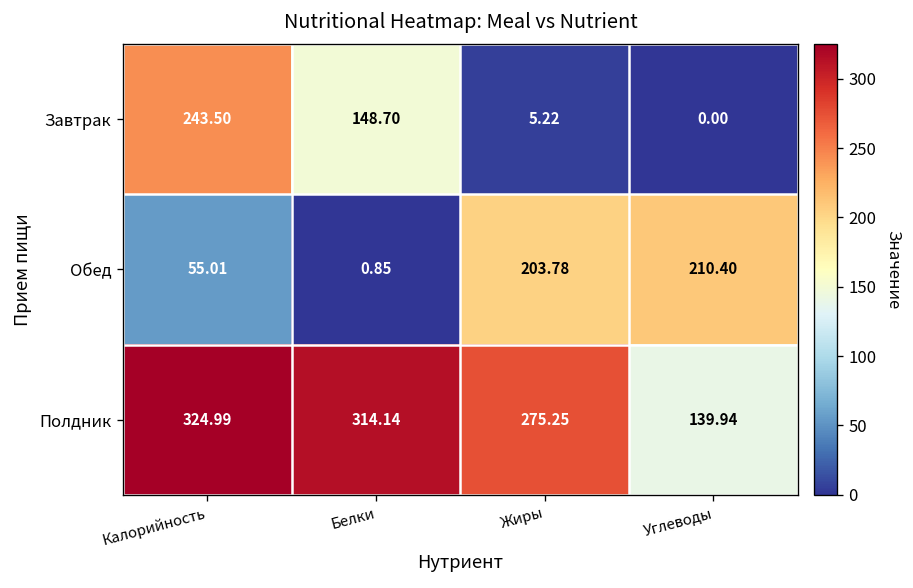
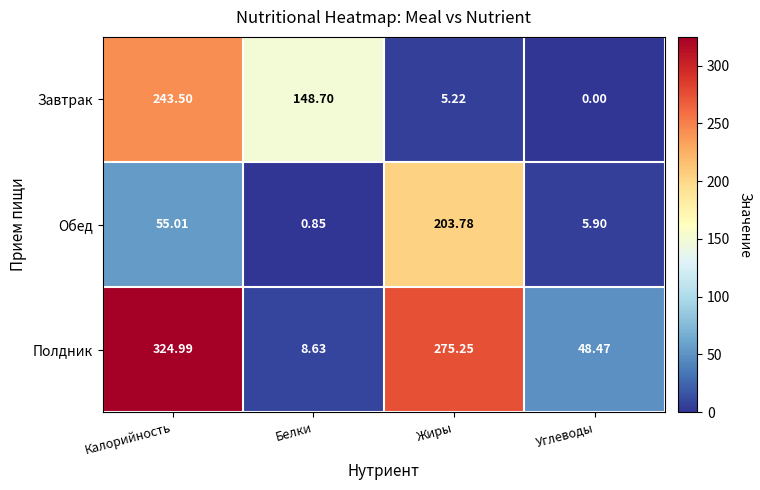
Обед, Углеводы: 210.40 -> 5.90
Полдник, Белки: 314.14 -> 8.63
Полдник, Углеводы: 139.94 -> 48.47
